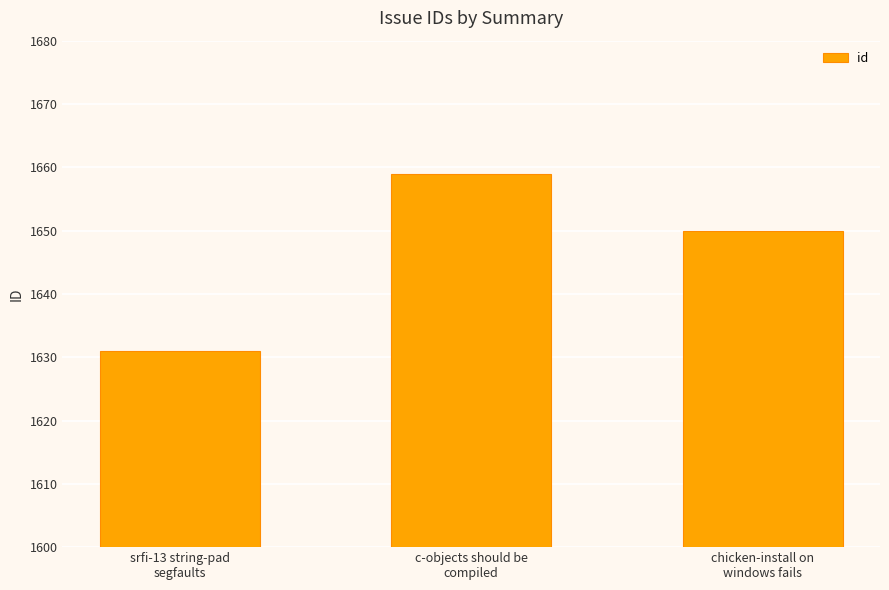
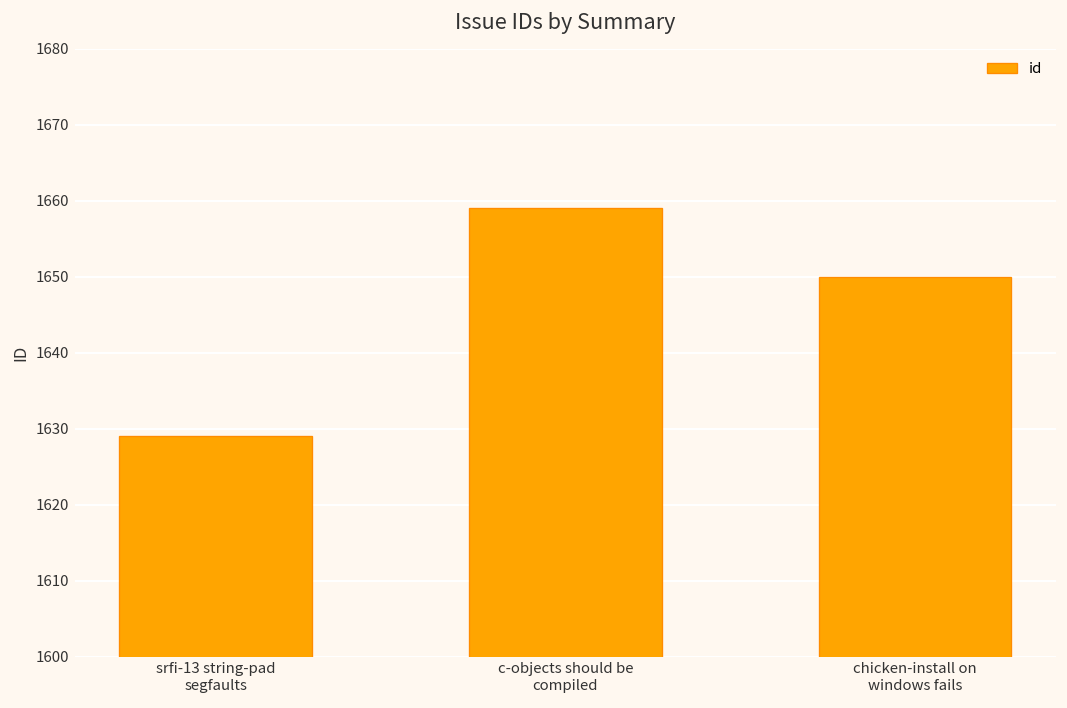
srfi-13 string-pad segfaults: 1631 -> 1629
